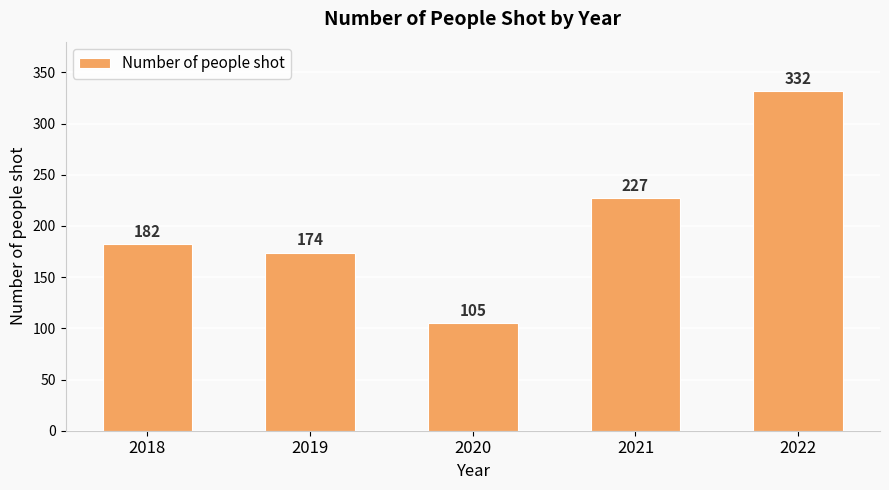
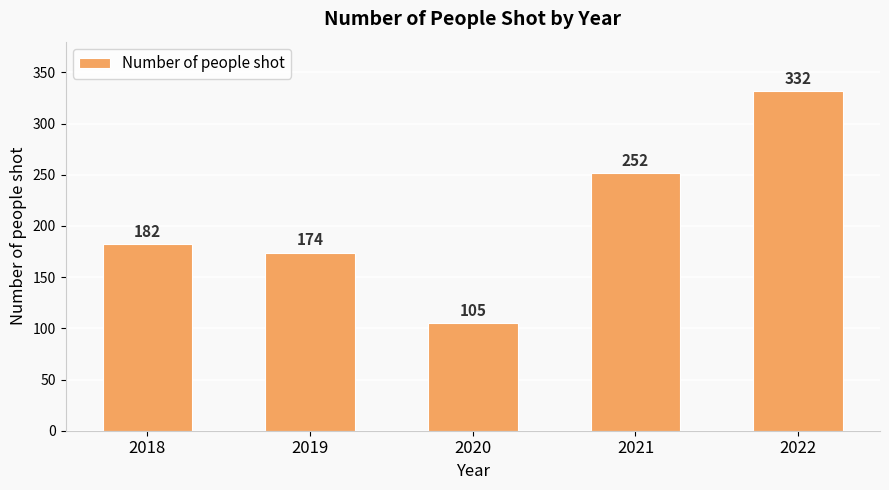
2021: 227 -> 252
